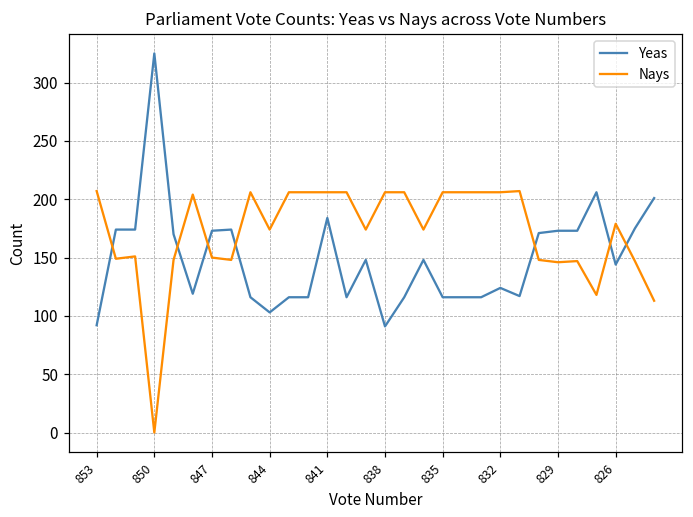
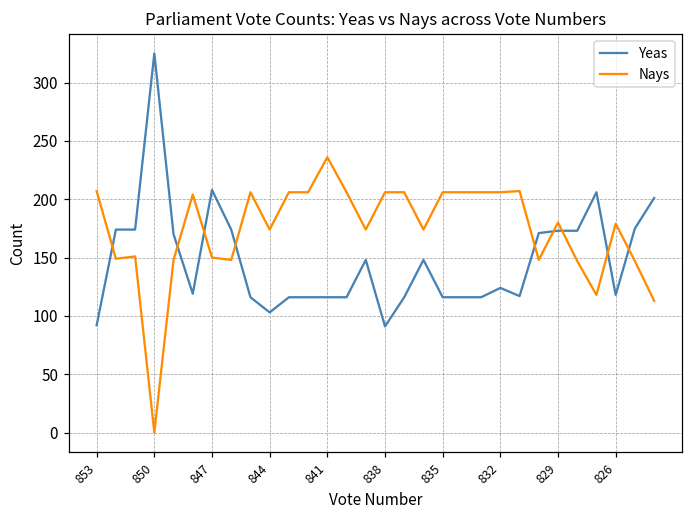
Yeas, 847: 173 -> 208
Yeas, 841: 184 -> 116
Nays, 841: 206 -> 236
Nays, 829: 146 -> 180
Yeas, 826: 144 -> 118
